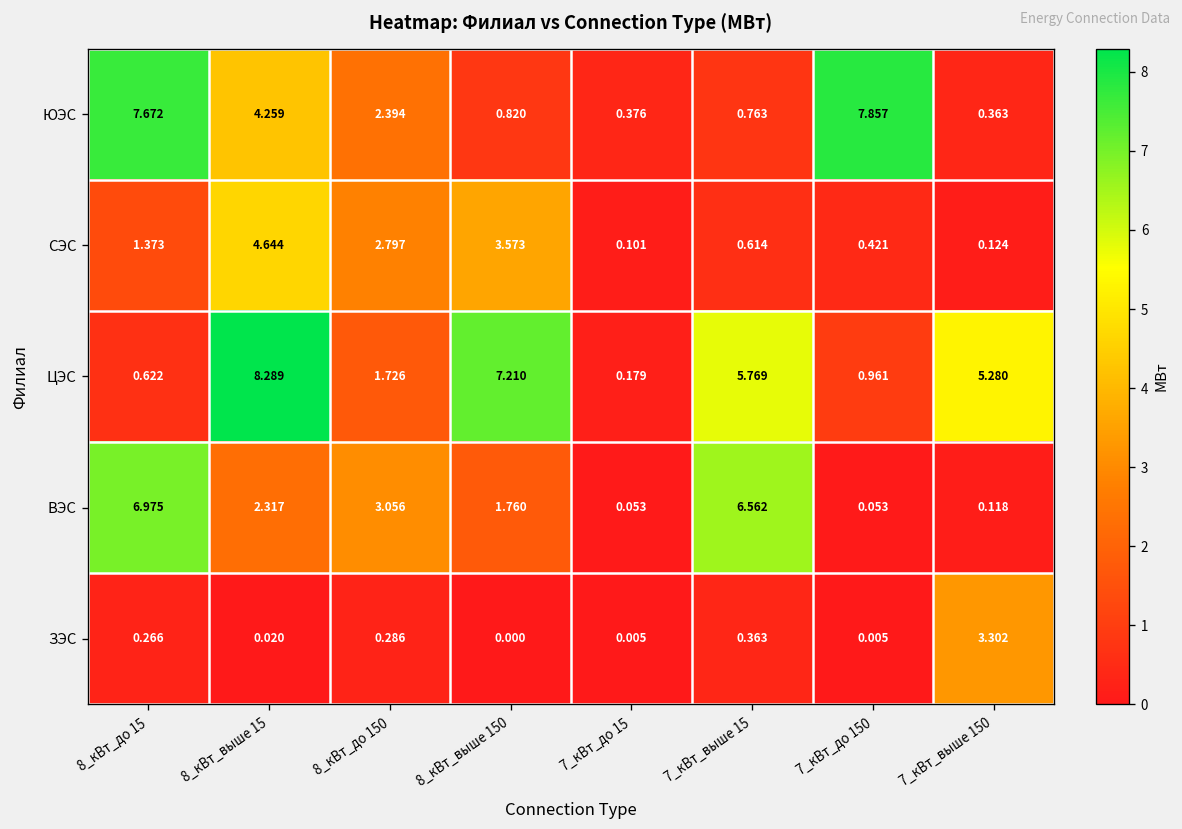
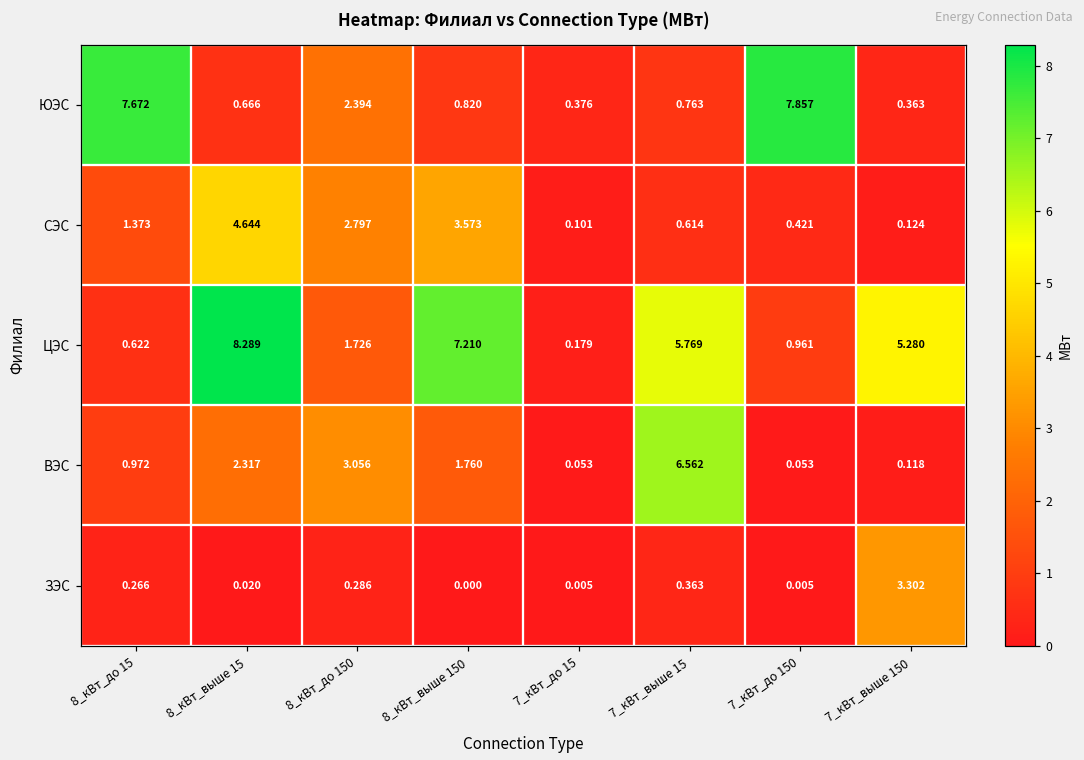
ЮЭС, 8_кВт_выше 15: 4.259 -> 0.666
ВЭС, 8_кВт_до 15: 6.975 -> 0.972
